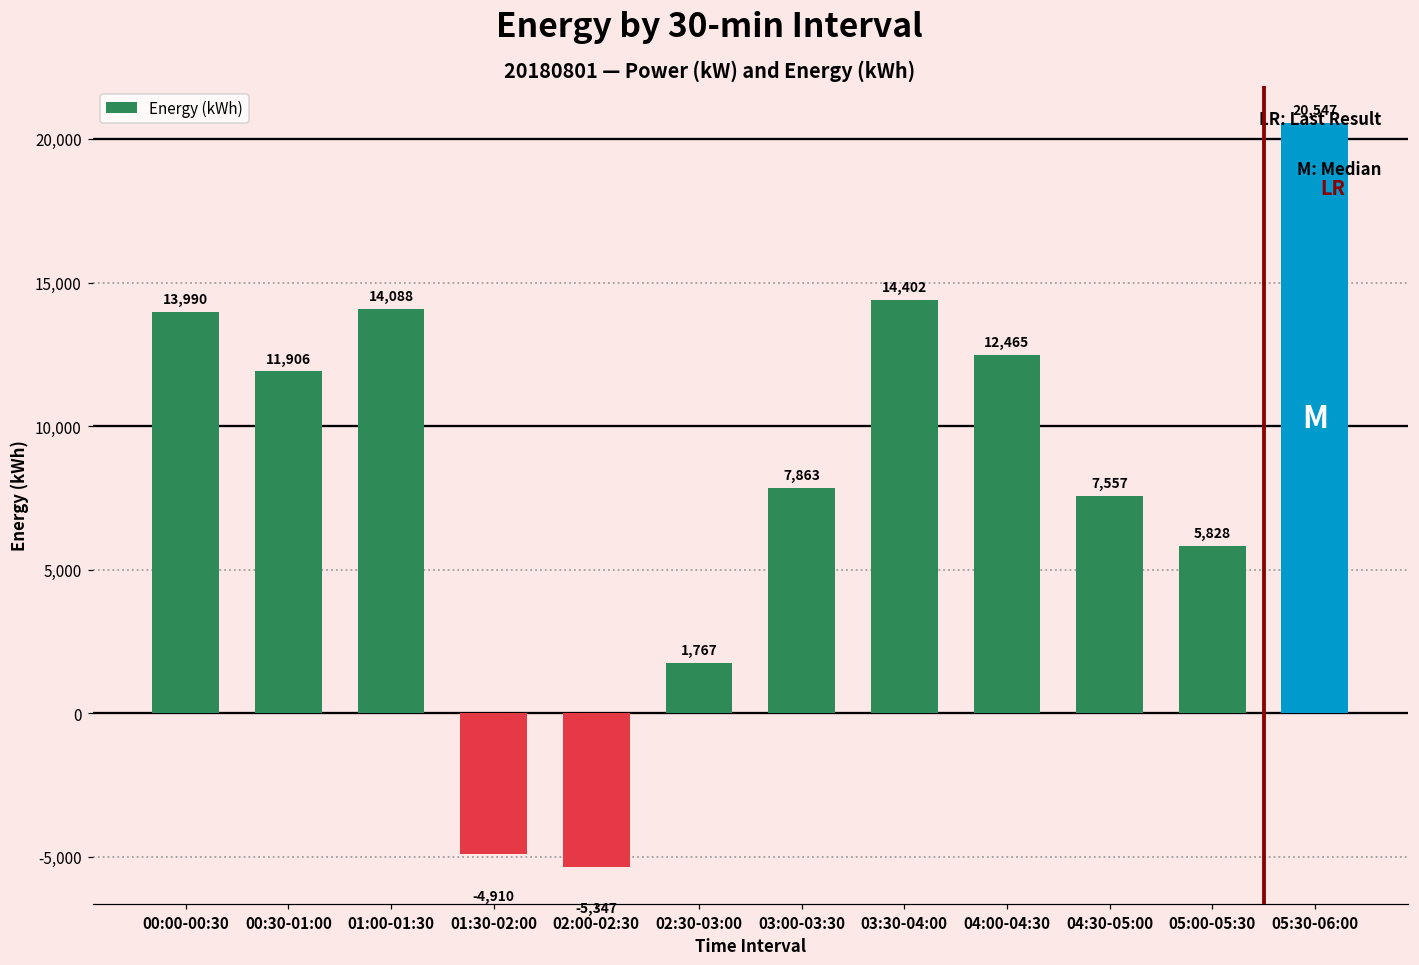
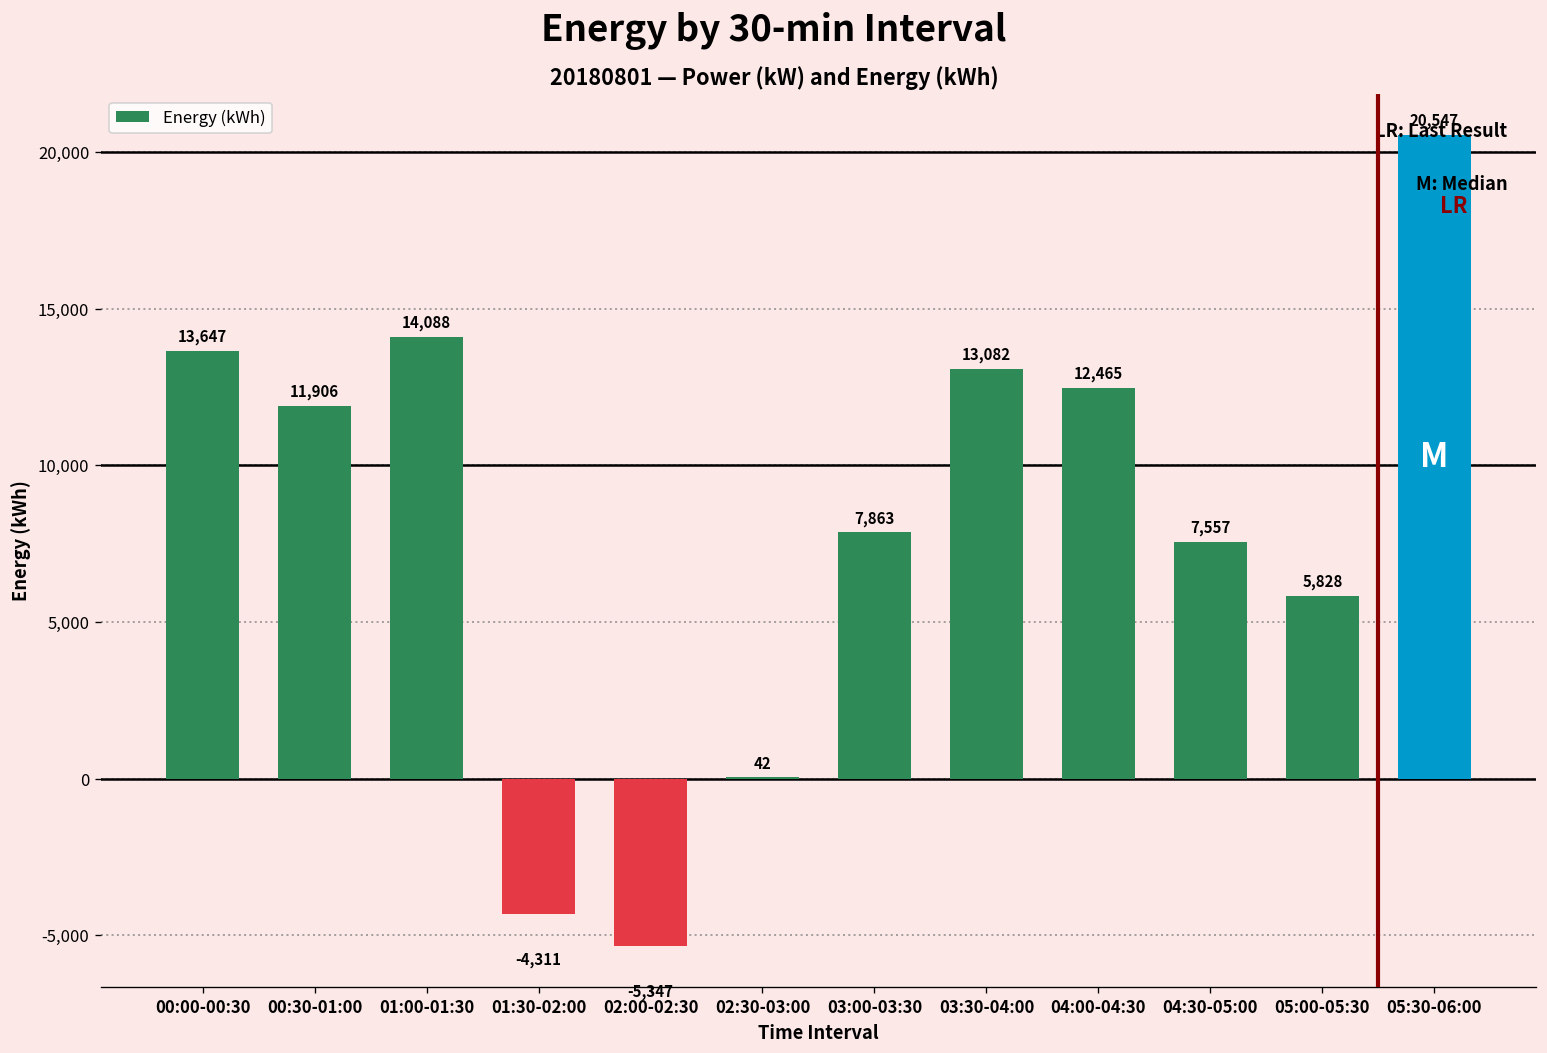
00:00-00:30: 13,990 -> 13,647
01:30-02:00: -4,910 -> -4,311
02:30-03:00: 1,767 -> 42
03:30-04:00: 14,402 -> 13,082
